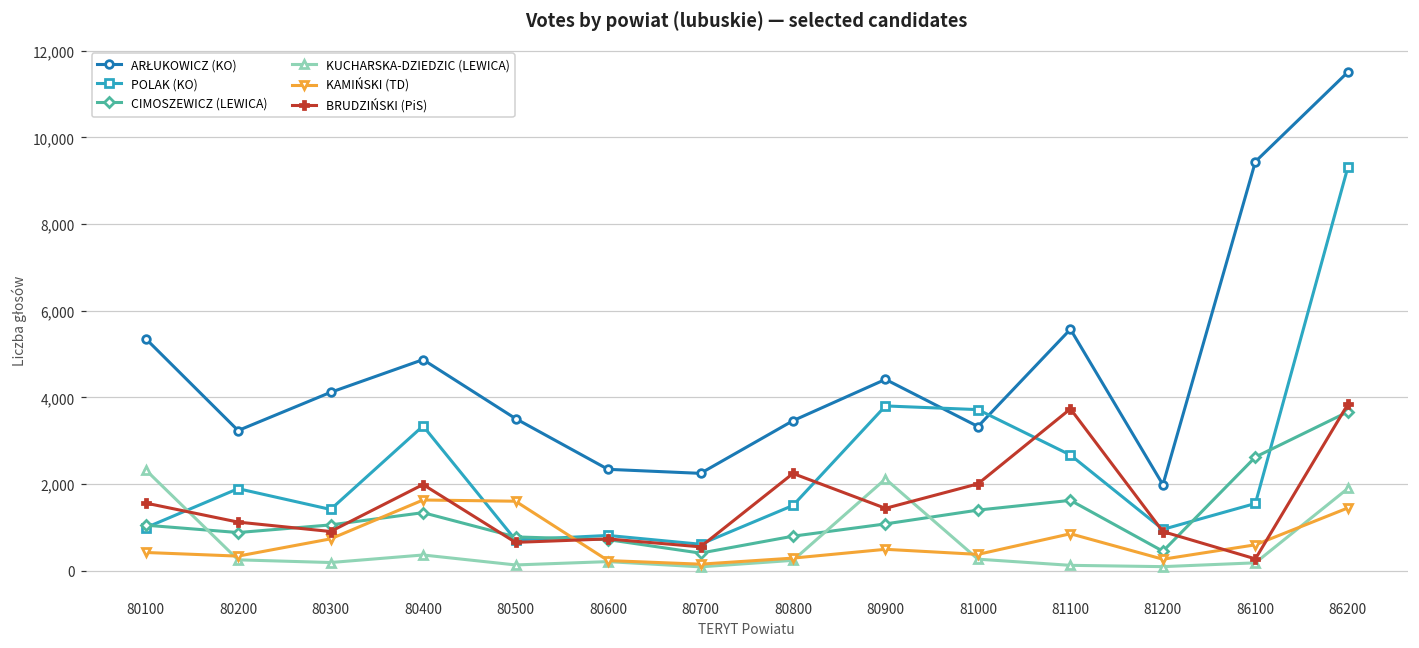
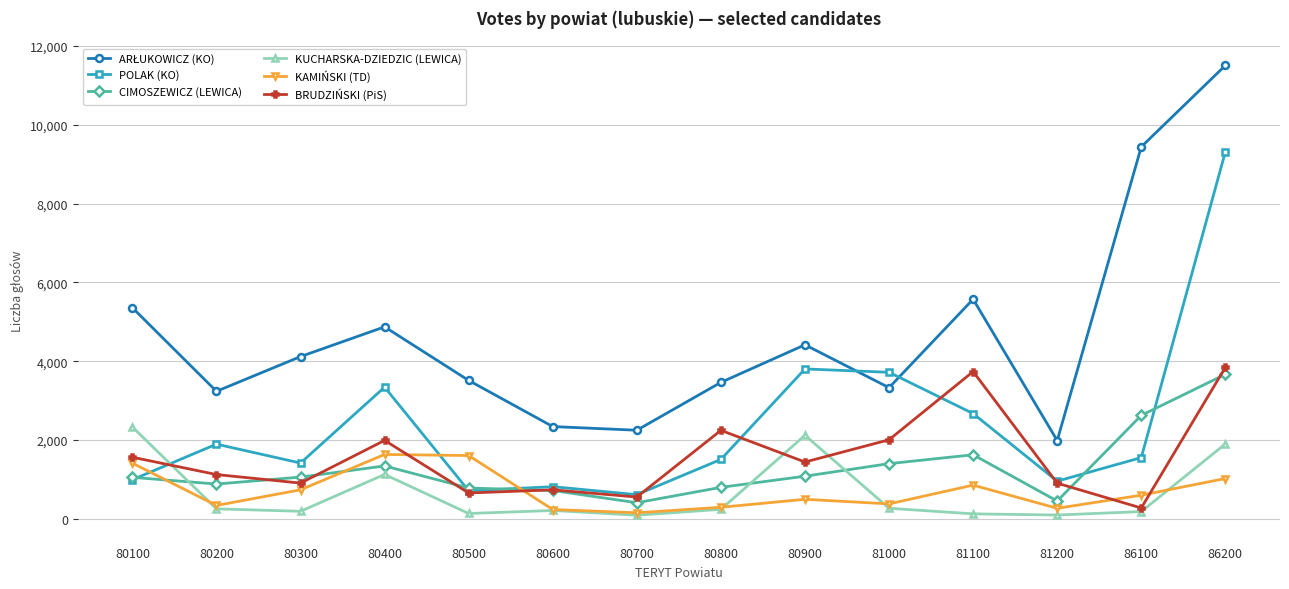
KAMIŃSKI (TD), 80100: 400 -> 1,400
KUCHARSKA-DZIEDZIC (LEWICA), 80400: 400 -> 1,100
KAMIŃSKI (TD), 86200: 1,500 -> 1,000
